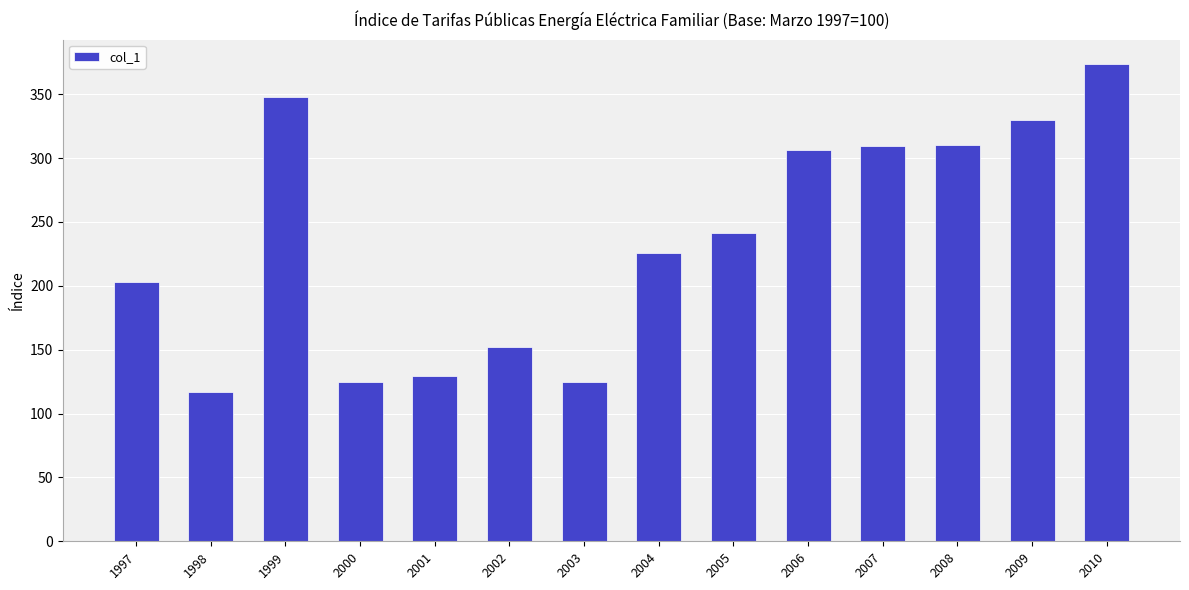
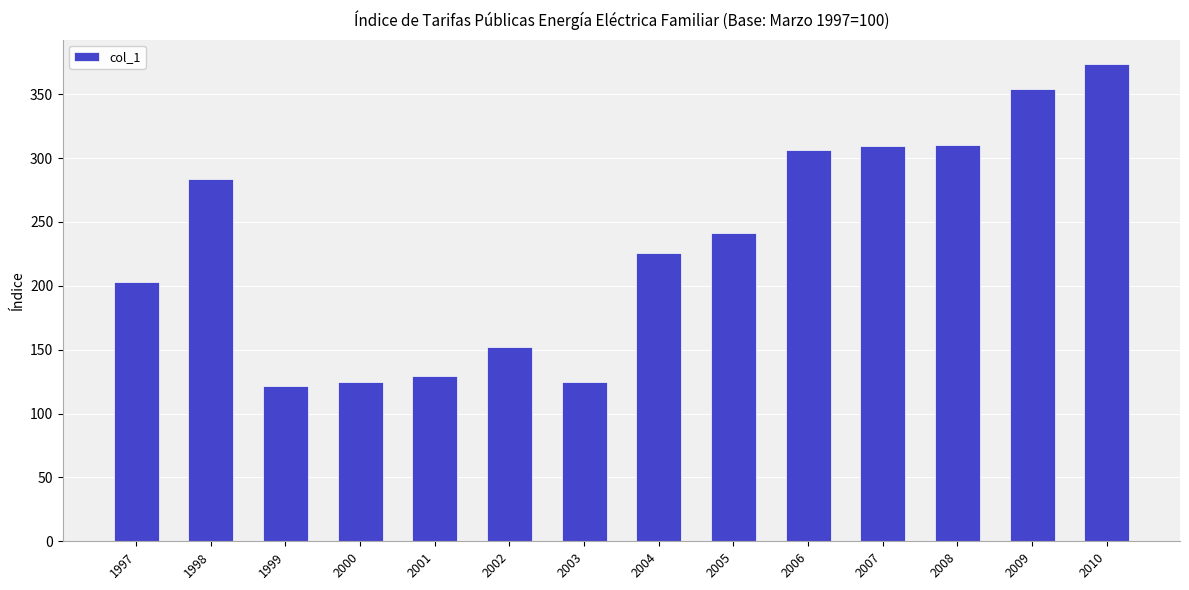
1998: 117 -> 284
1999: 348 -> 122
2009: 329 -> 354
